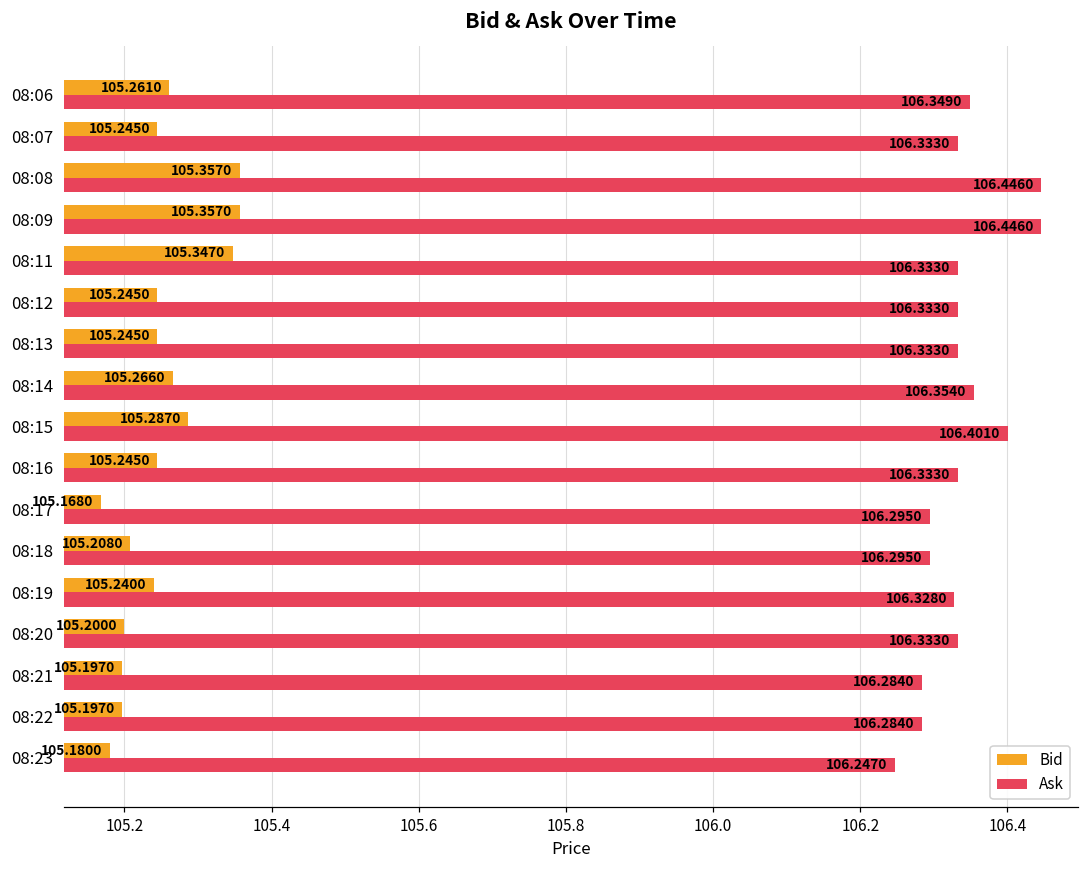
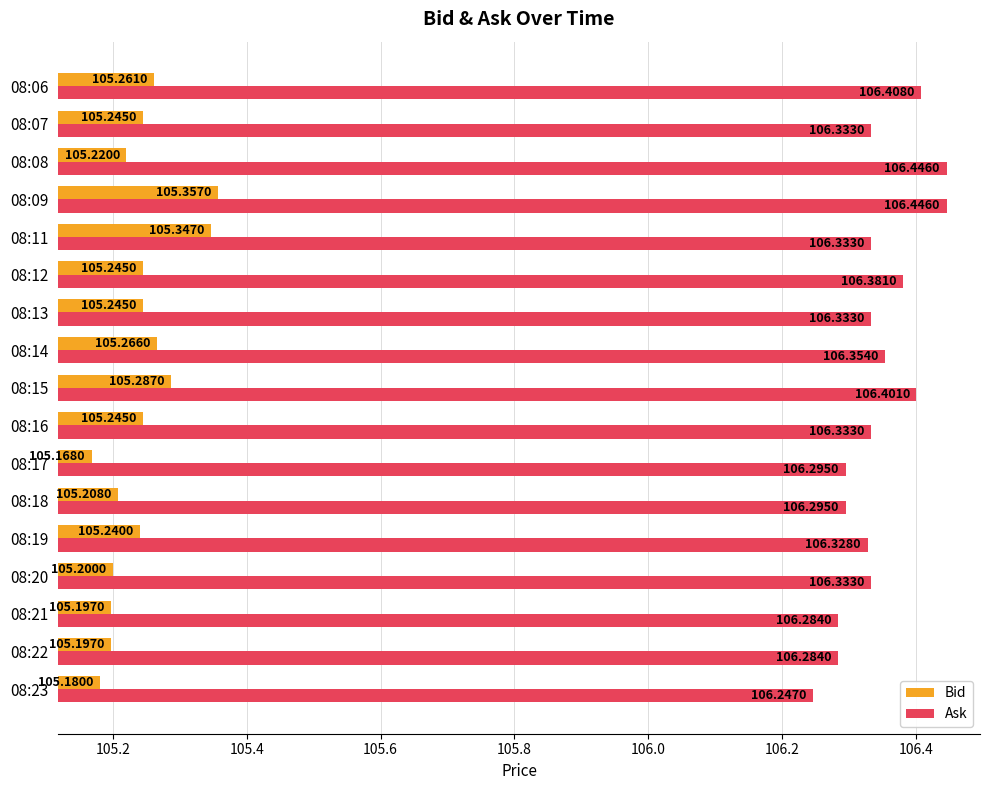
Ask, 08:06: 106.3490 -> 106.4080
Bid, 08:08: 105.3570 -> 105.2200
Ask, 08:12: 106.3330 -> 106.3810
